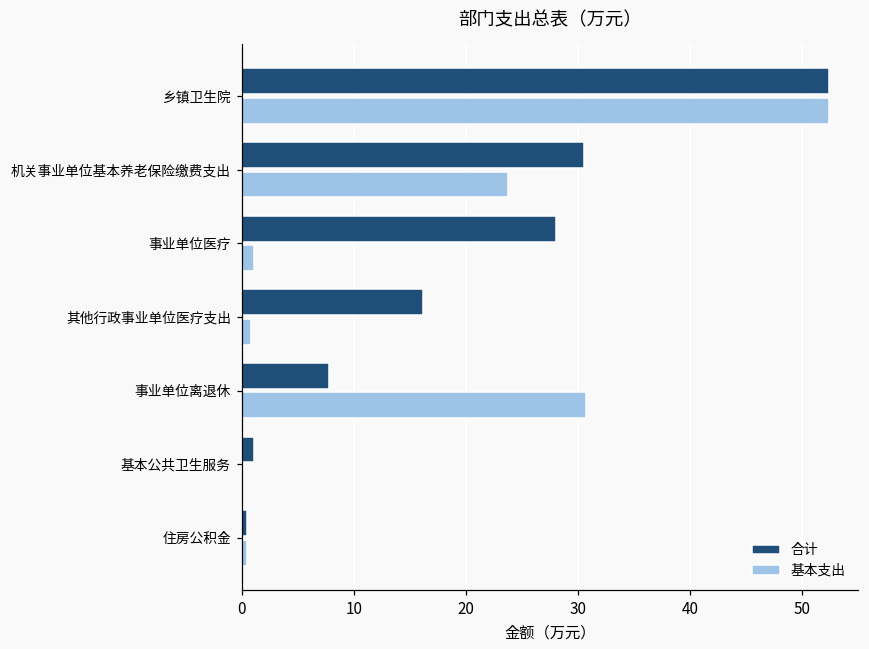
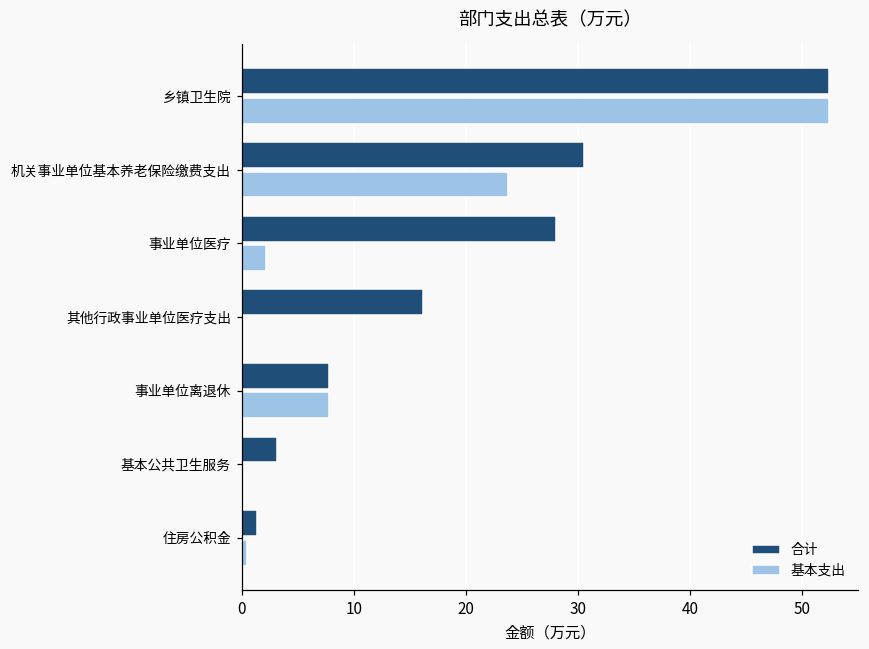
基本支出, 事业单位医疗: 1.1 -> 2.2
基本支出, 其他行政事业单位医疗支出: 0.9 -> 0.1
基本支出, 事业单位离退休: 30.7 -> 7.8
合计, 基本公共卫生服务: 1.1 -> 3.2
合计, 住房公积金: 0.4 -> 1.4
